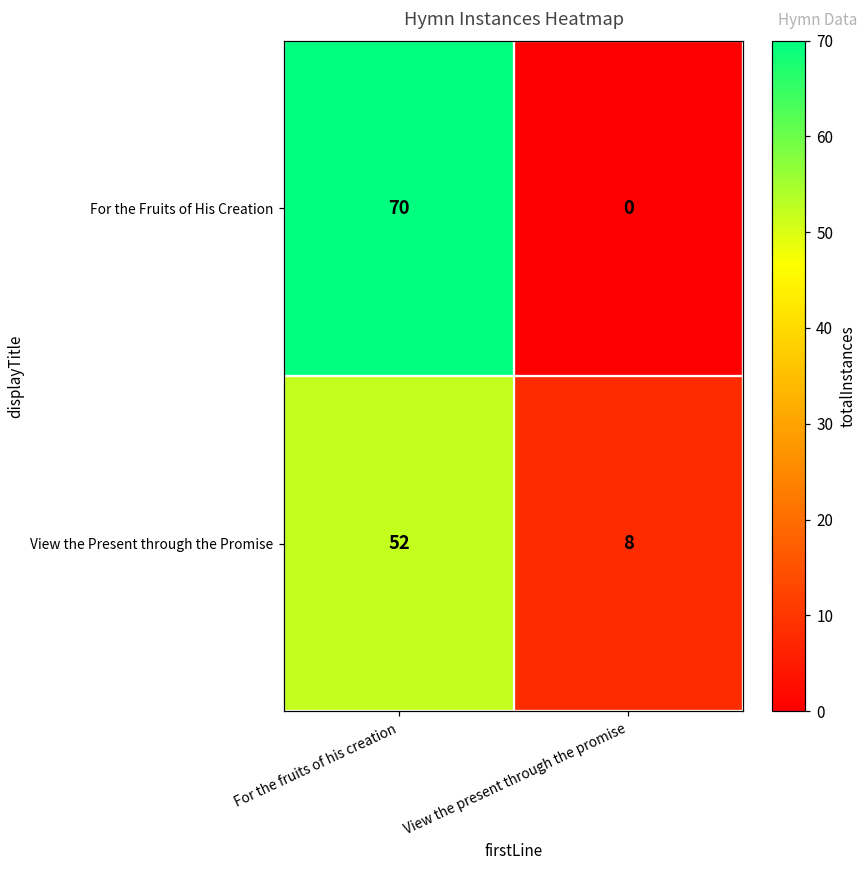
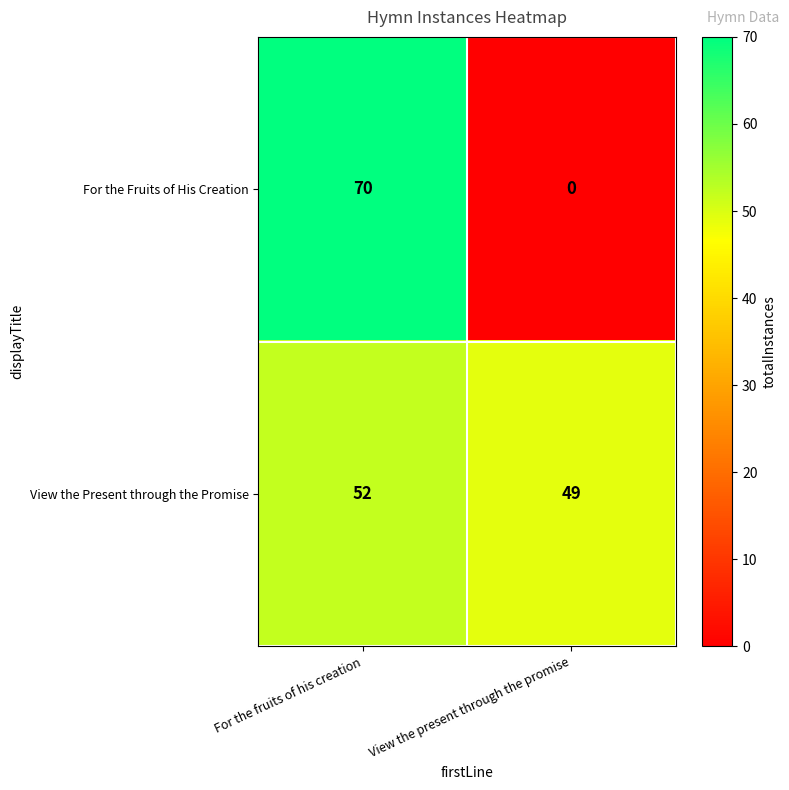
View the Present through the Promise, View the present through the promise: 8 -> 49
